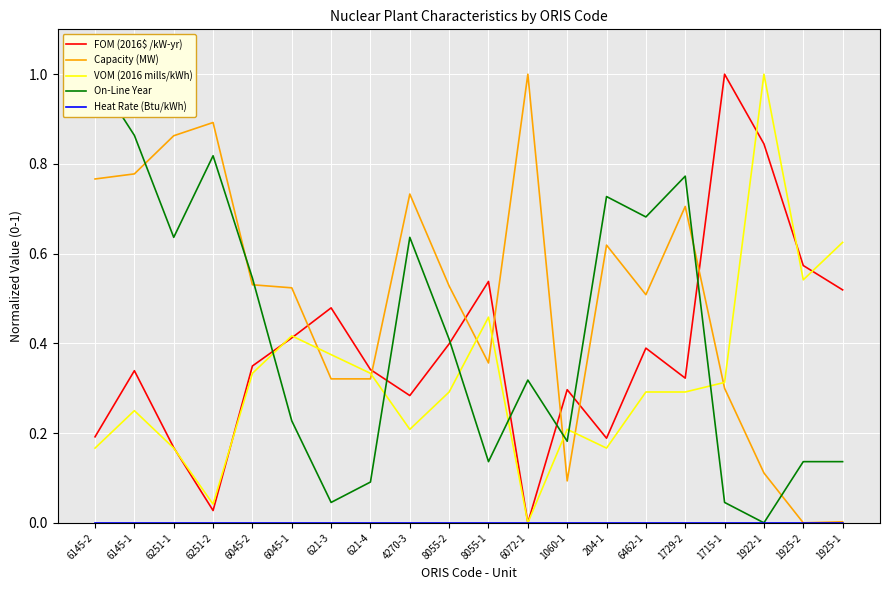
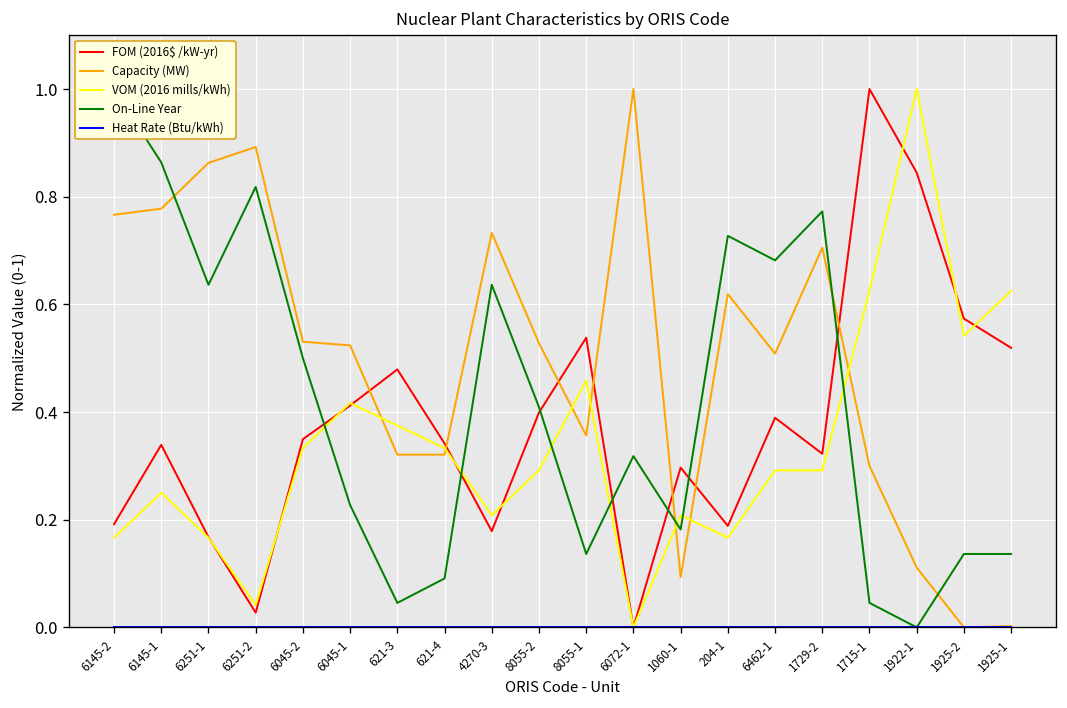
On-Line Year, 6045-2: 0.55 -> 0.50
FOM (2016$ /kW-yr), 4270-3: 0.28 -> 0.18
VOM (2016 mills/kWh), 1715-1: 0.31 -> 0.63
